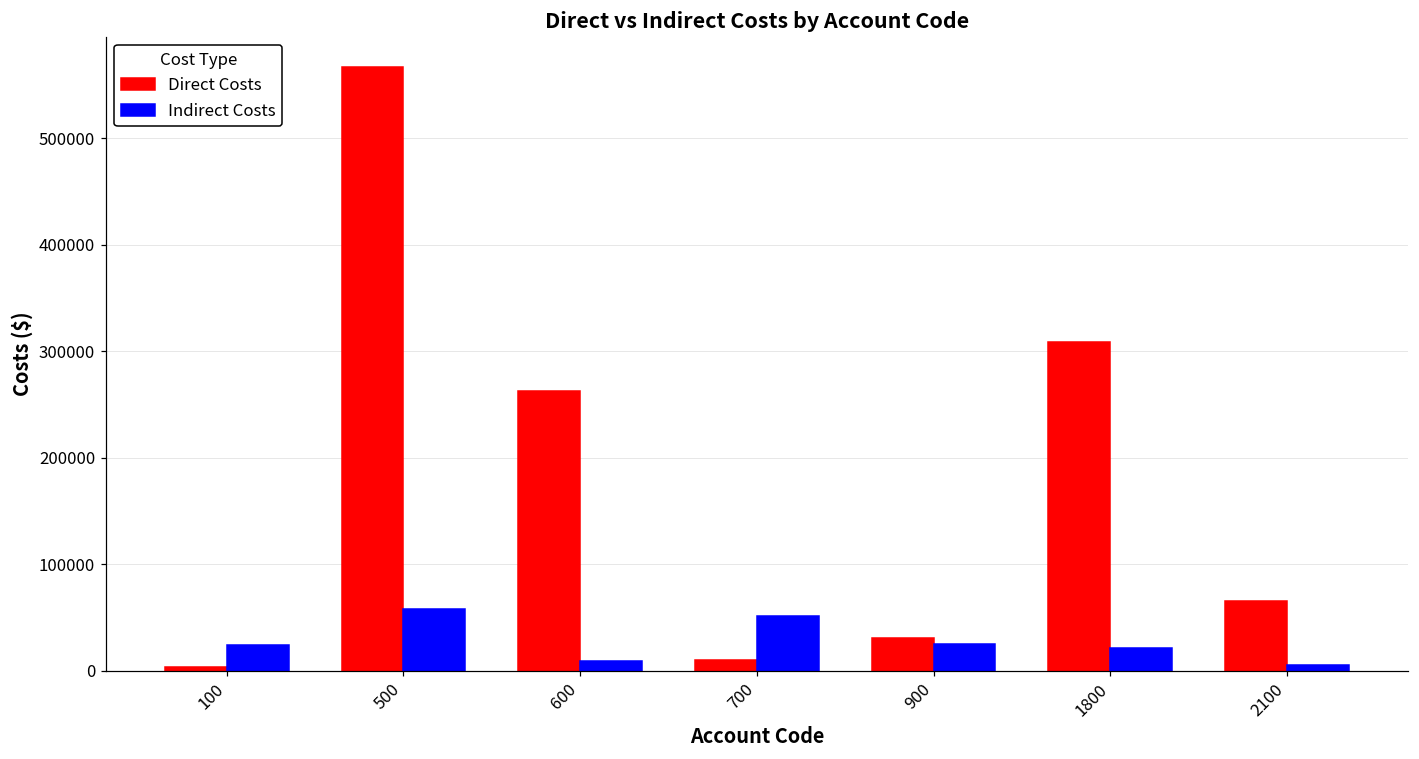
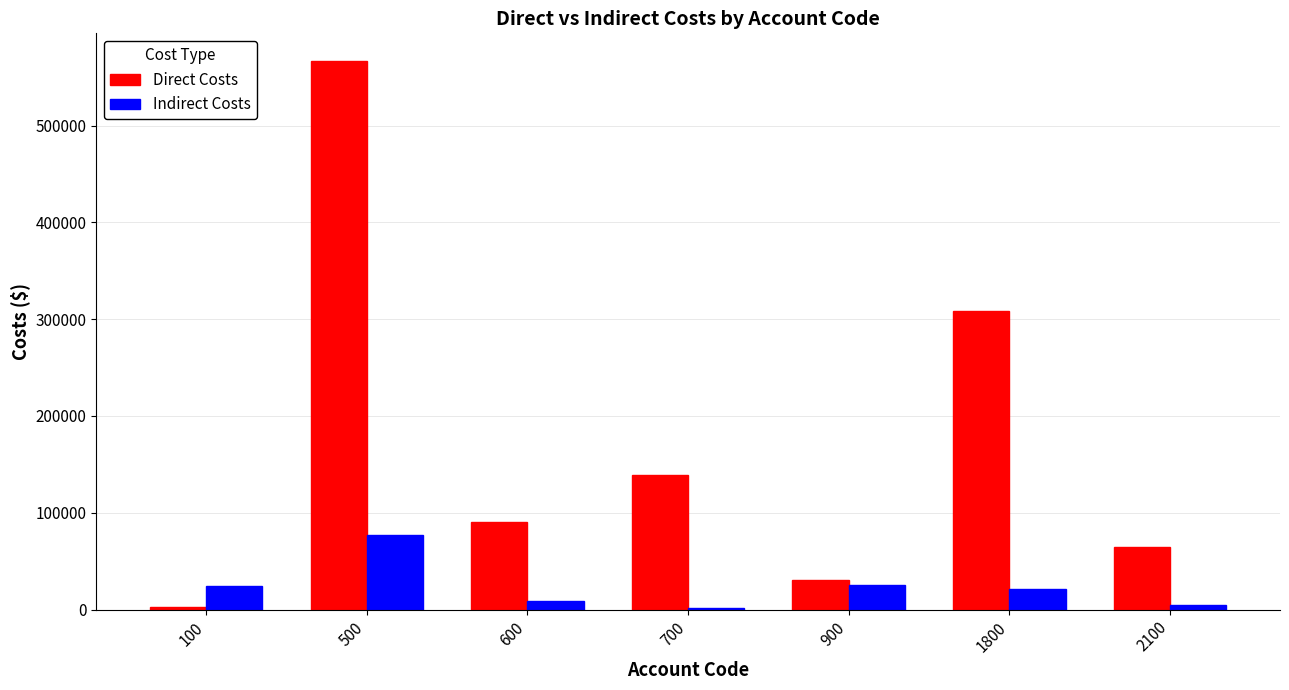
Indirect Costs, 500: 60000 -> 80000
Direct Costs, 600: 260000 -> 90000
Direct Costs, 700: 10000 -> 140000
Indirect Costs, 700: 50000 -> 0
